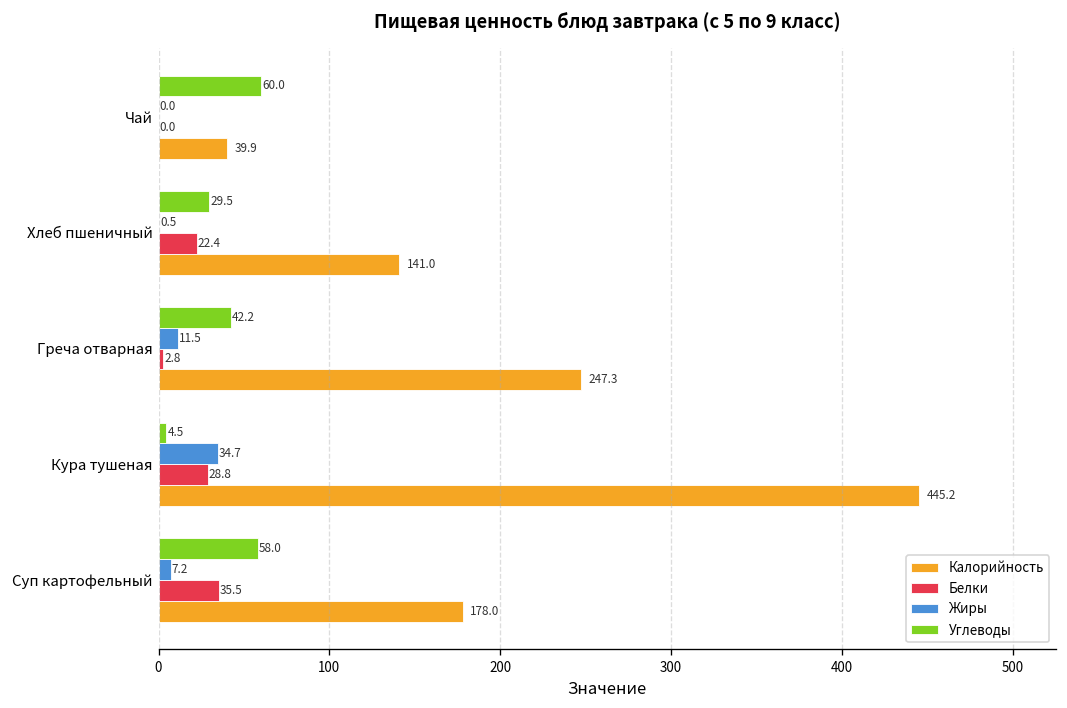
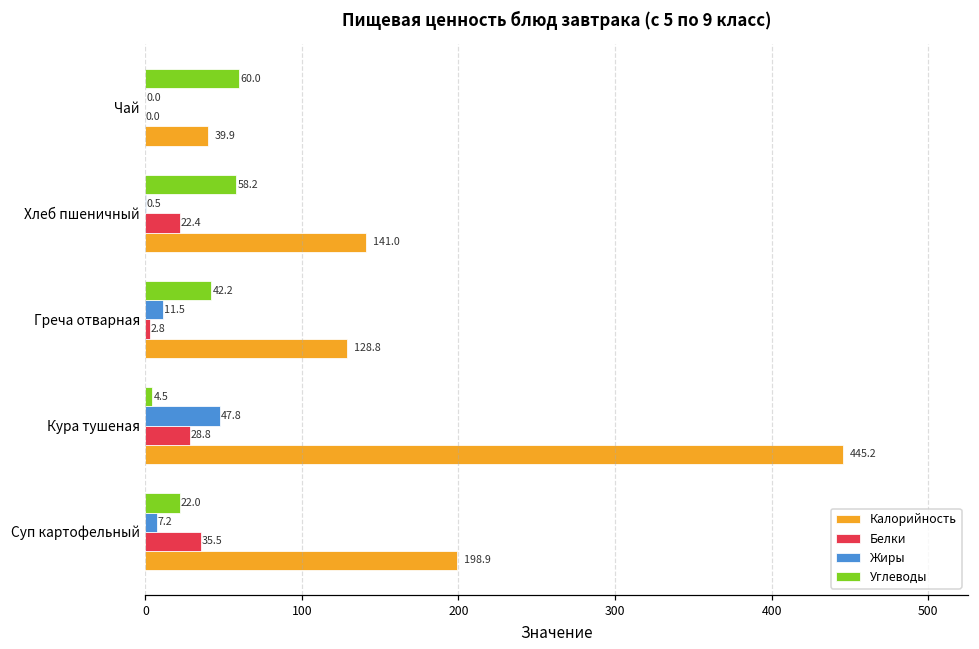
Углеводы, Хлеб пшеничный: 29.5 -> 58.2
Калорийность, Греча отварная: 247.3 -> 128.8
Жиры, Кура тушеная: 34.7 -> 47.8
Углеводы, Суп картофельный: 58.0 -> 22.0
Калорийность, Суп картофельный: 178.0 -> 198.9
